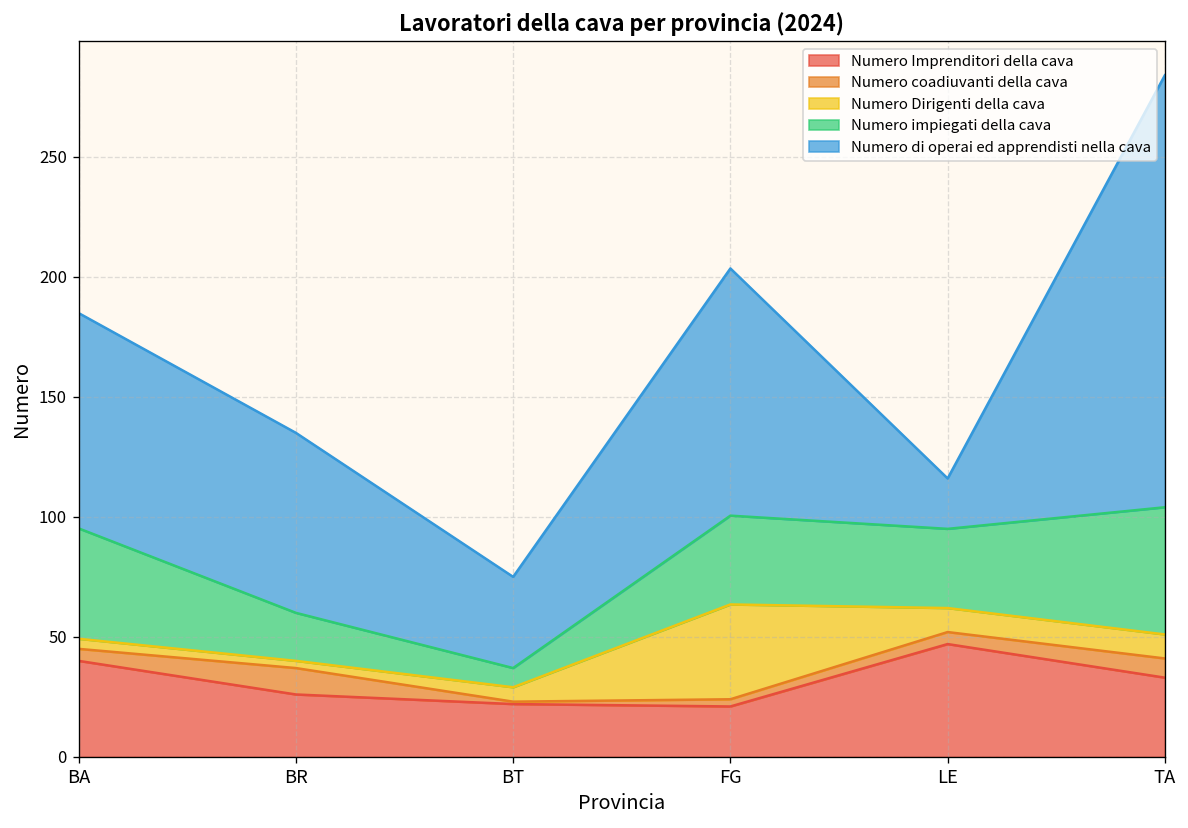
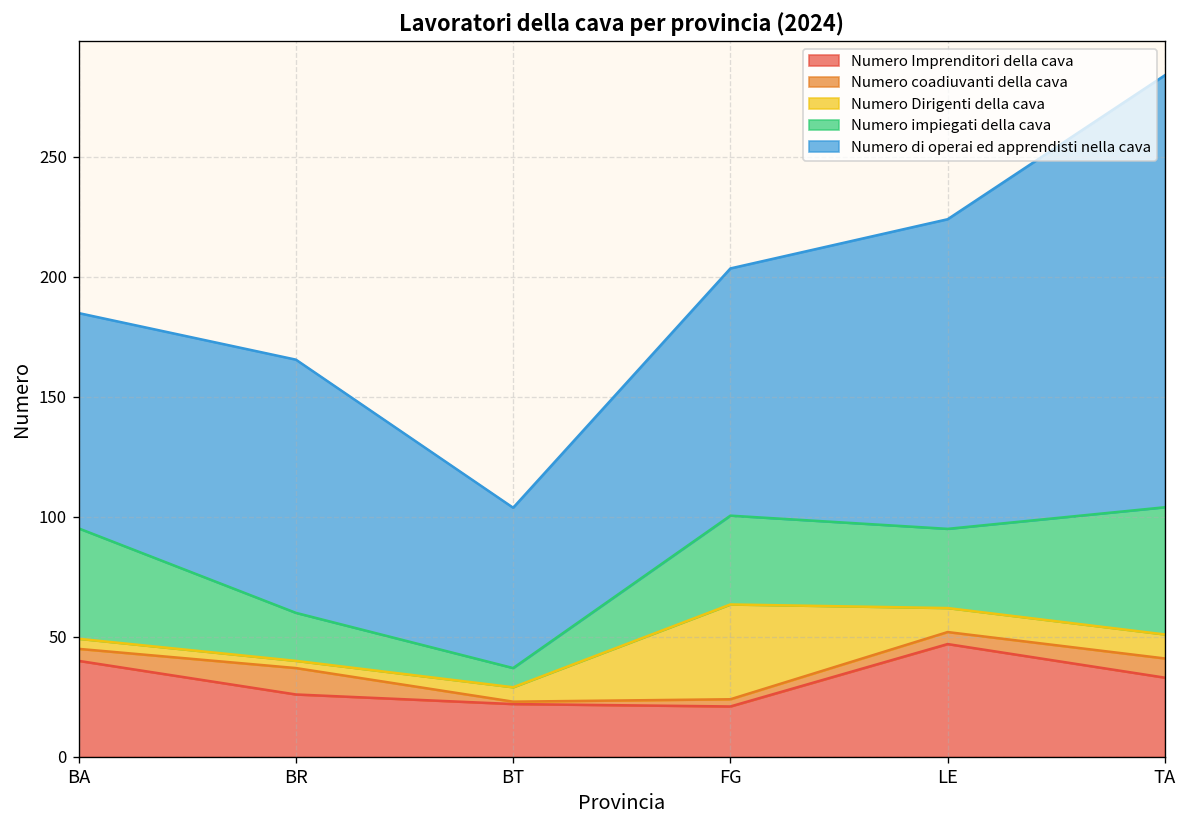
Numero di operai ed apprendisti nella cava, BR: 75 -> 106
Numero di operai ed apprendisti nella cava, BT: 38 -> 67
Numero di operai ed apprendisti nella cava, LE: 21 -> 129
